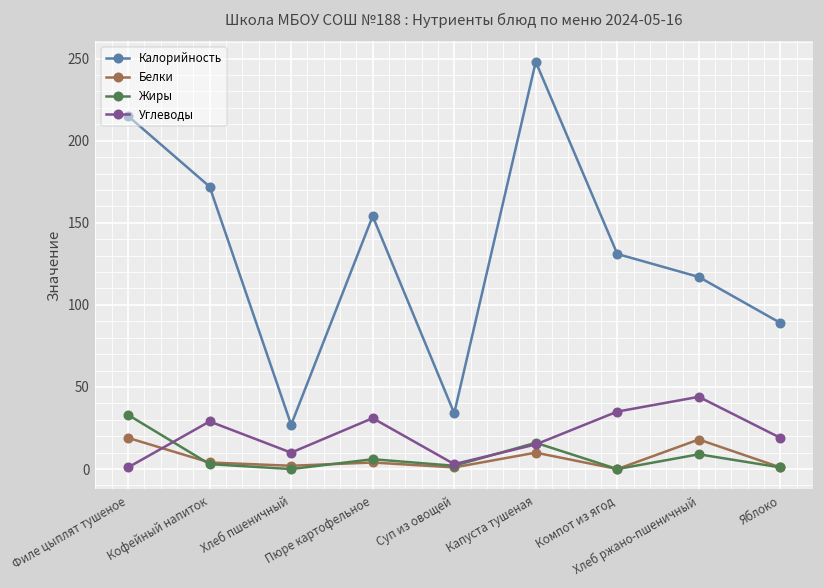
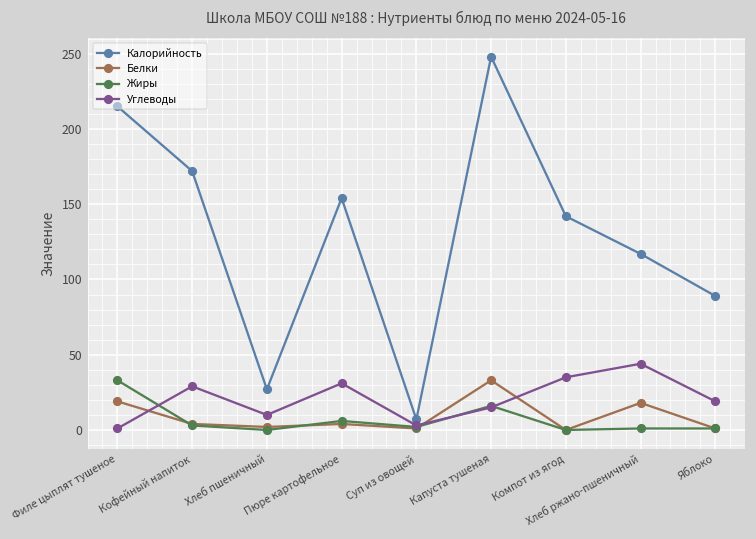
Калорийность, Суп из овощей: 34 -> 7
Белки, Капуста тушеная: 10 -> 33
Калорийность, Компот из ягод: 131 -> 142
Жиры, Хлеб ржано-пшеничный: 9 -> 1
